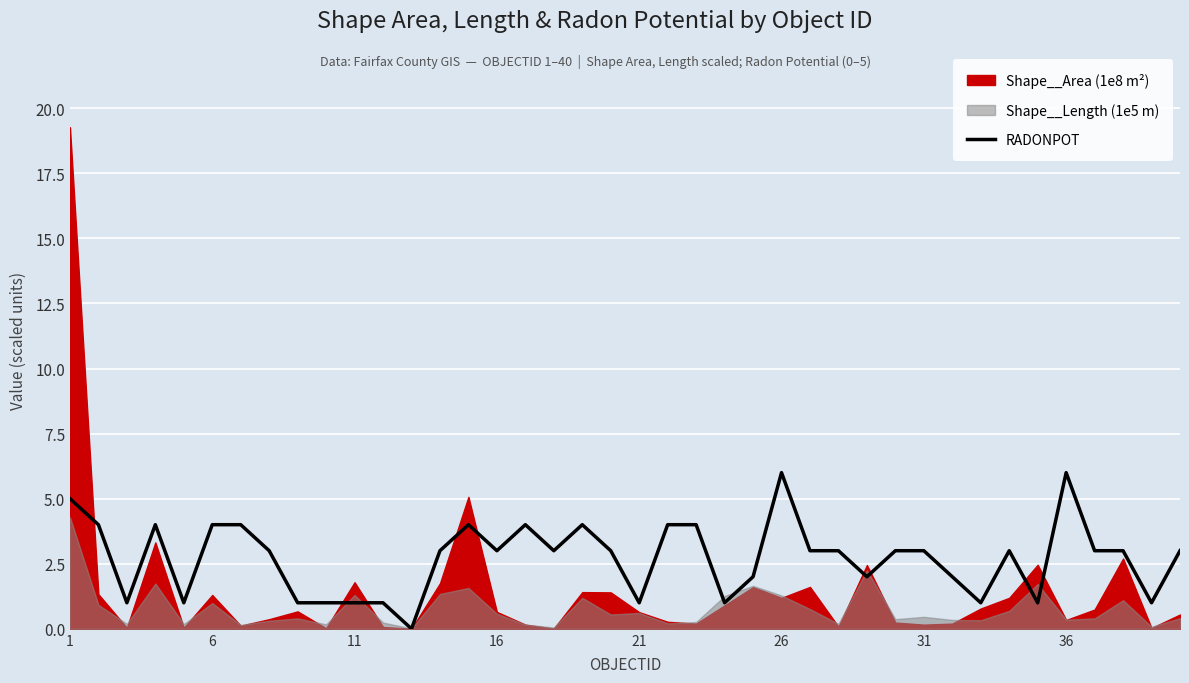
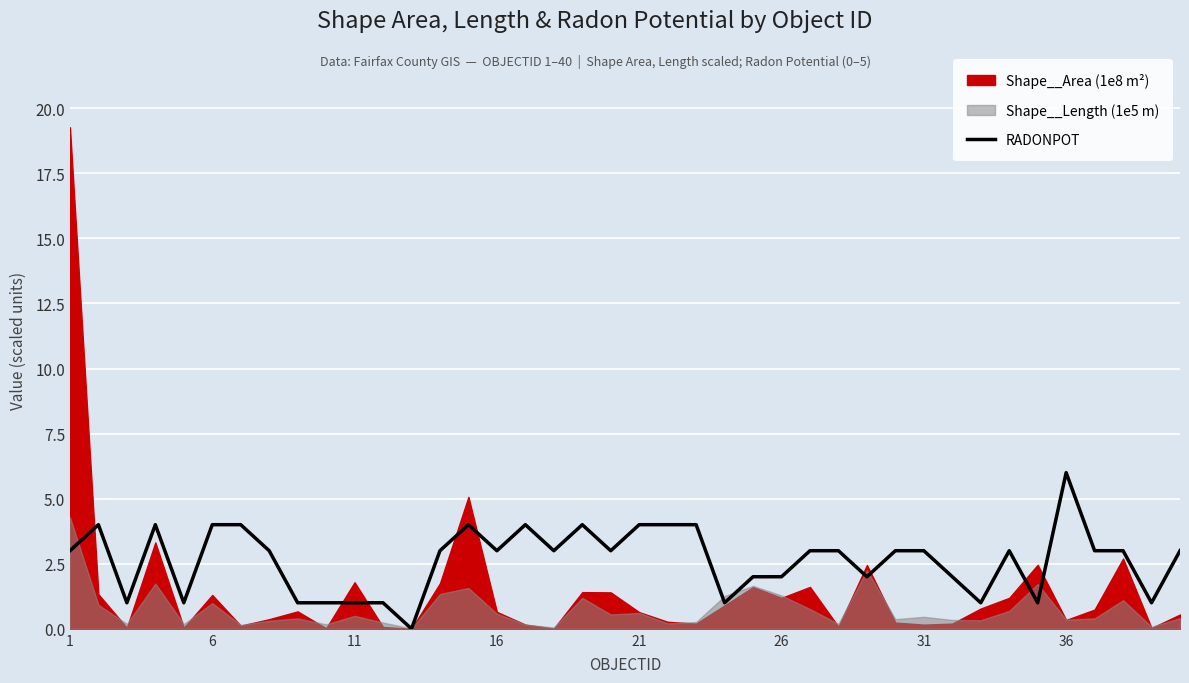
RADONPOT, 1: 5 -> 3
Shape__Length (1e5 m), 11: 1.3 -> 0.5
RADONPOT, 21: 1 -> 4
RADONPOT, 26: 6 -> 2
